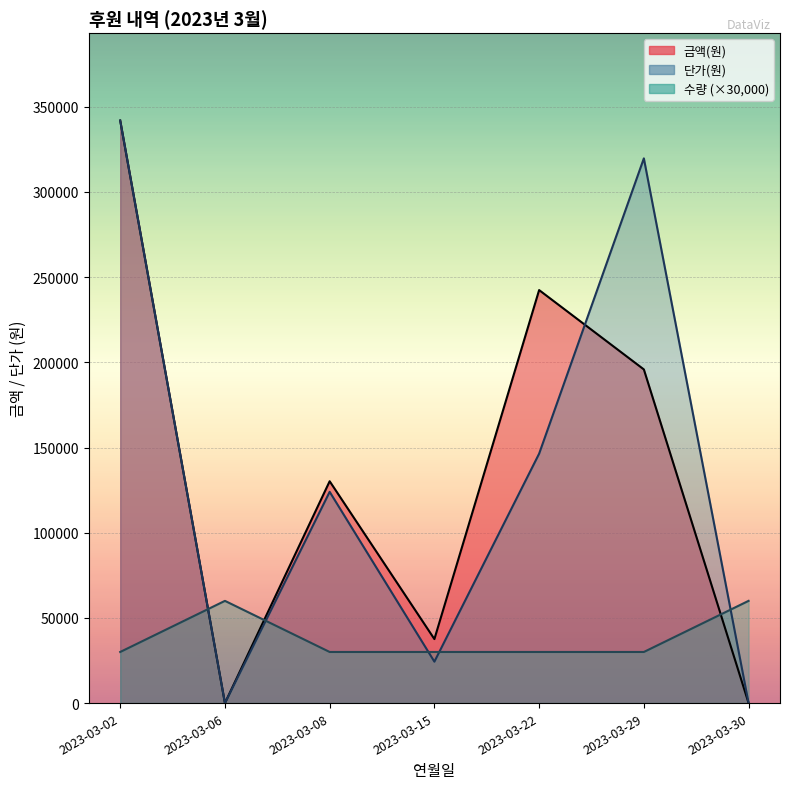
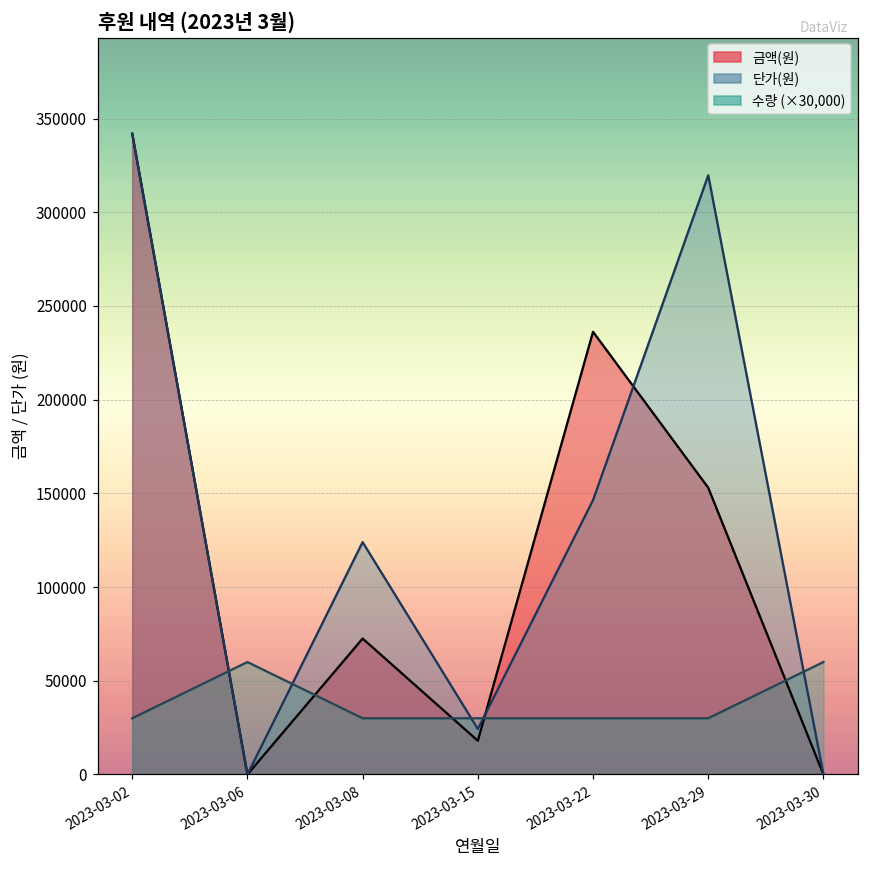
금액(원), 2023-03-08: 130000 -> 73000
금액(원), 2023-03-15: 38000 -> 18000
금액(원), 2023-03-22: 242000 -> 236000
금액(원), 2023-03-29: 196000 -> 153000
